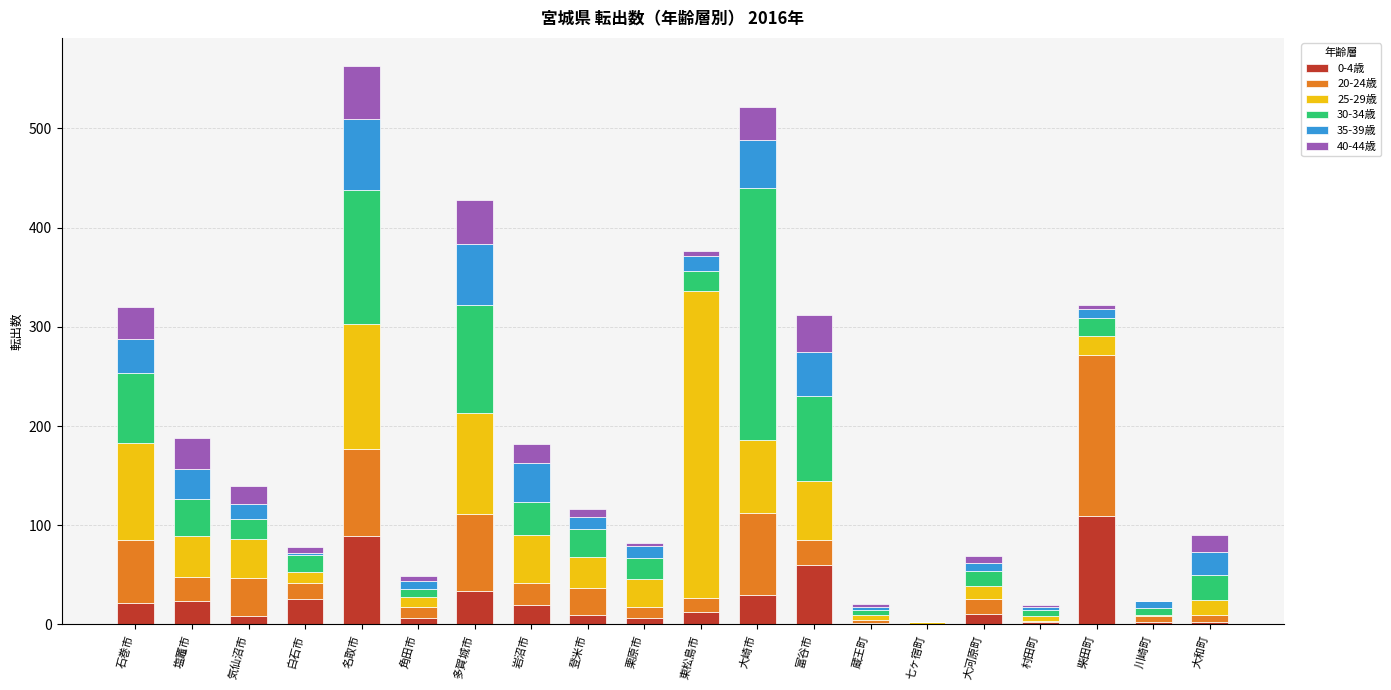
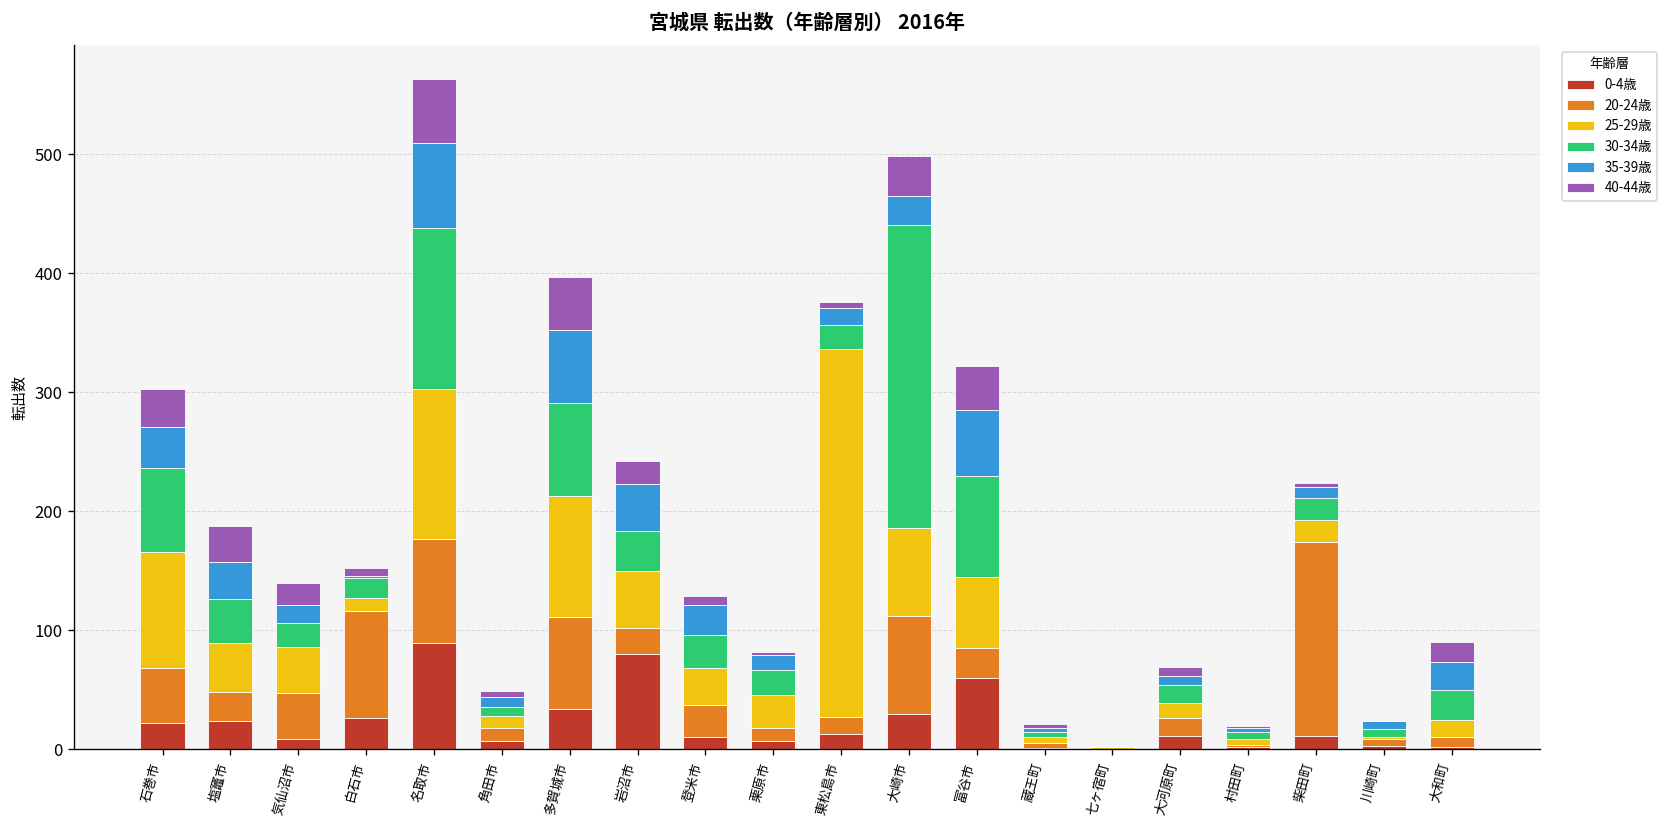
20-24歳, 石巻市: 60 -> 50
20-24歳, 白石市: 20 -> 90
30-34歳, 多賀城市: 110 -> 80
0-4歳, 岩沼市: 20 -> 80
35-39歳, 登米市: 10 -> 30
35-39歳, 大崎市: 50 -> 30
35-39歳, 富谷市: 50 -> 60
0-4歳, 柴田町: 110 -> 10
